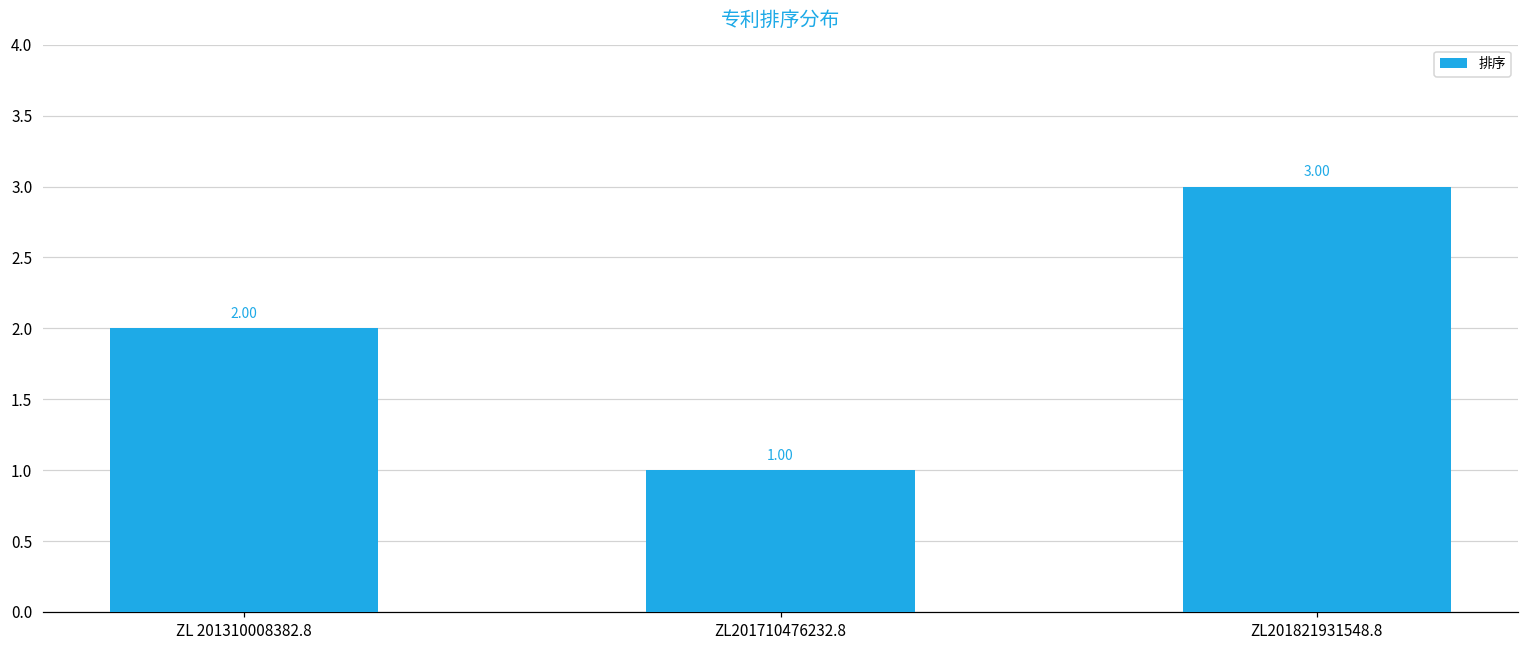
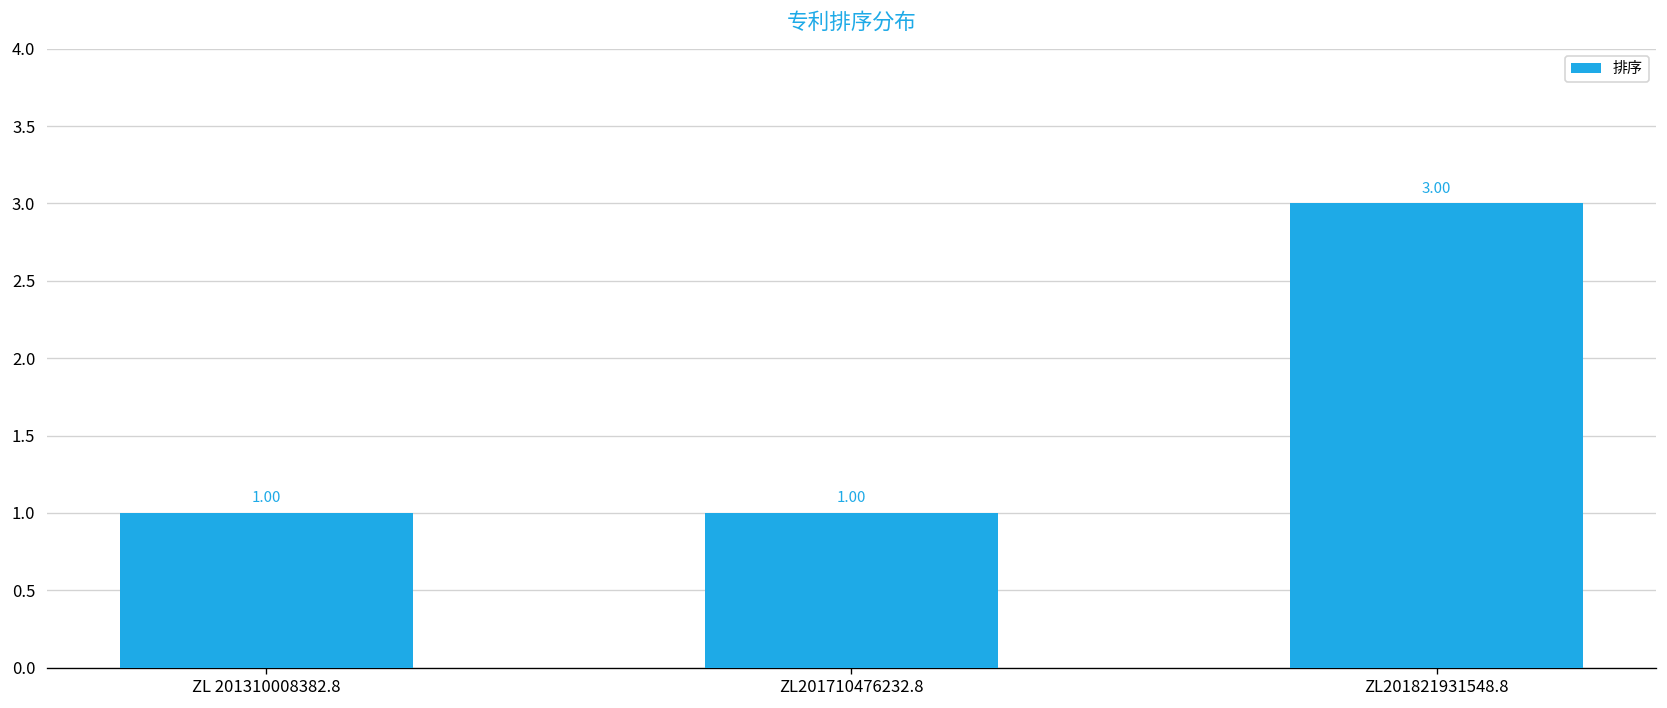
ZL 201310008382.8: 2.00 -> 1.00
